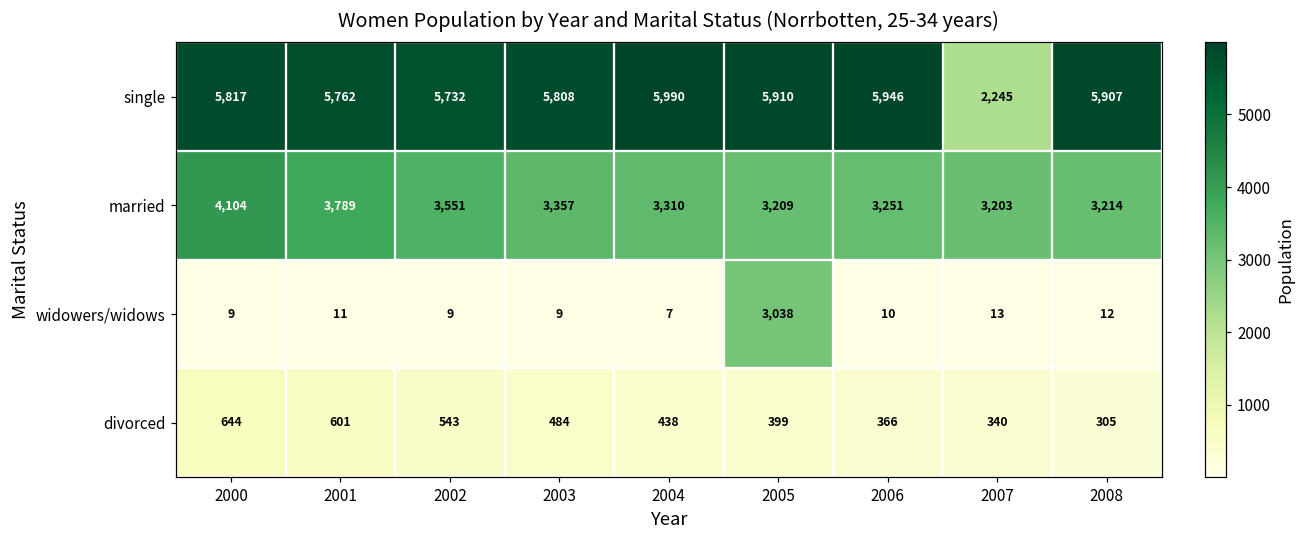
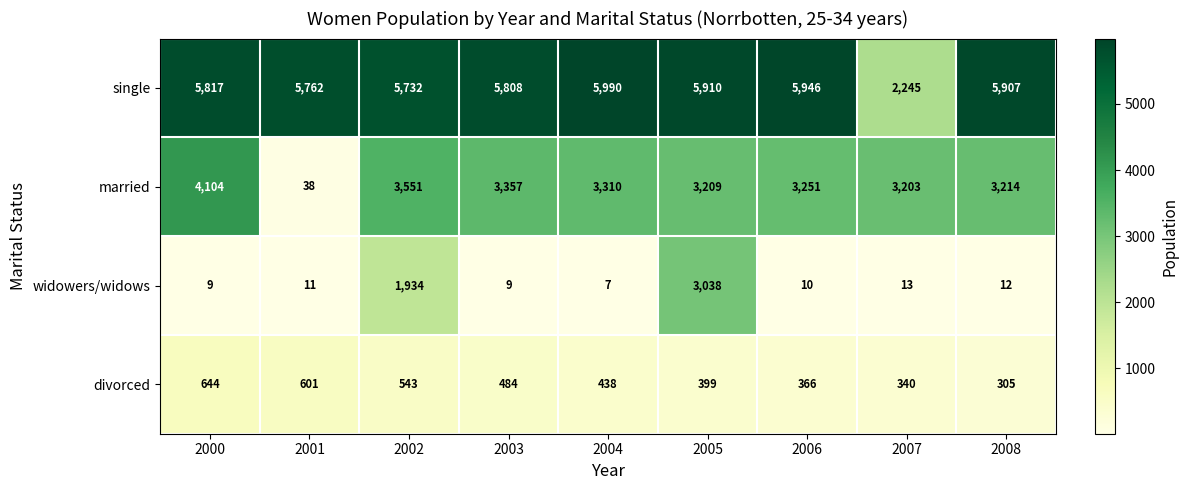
married, 2001: 3,789 -> 38
widowers/widows, 2002: 9 -> 1,934
